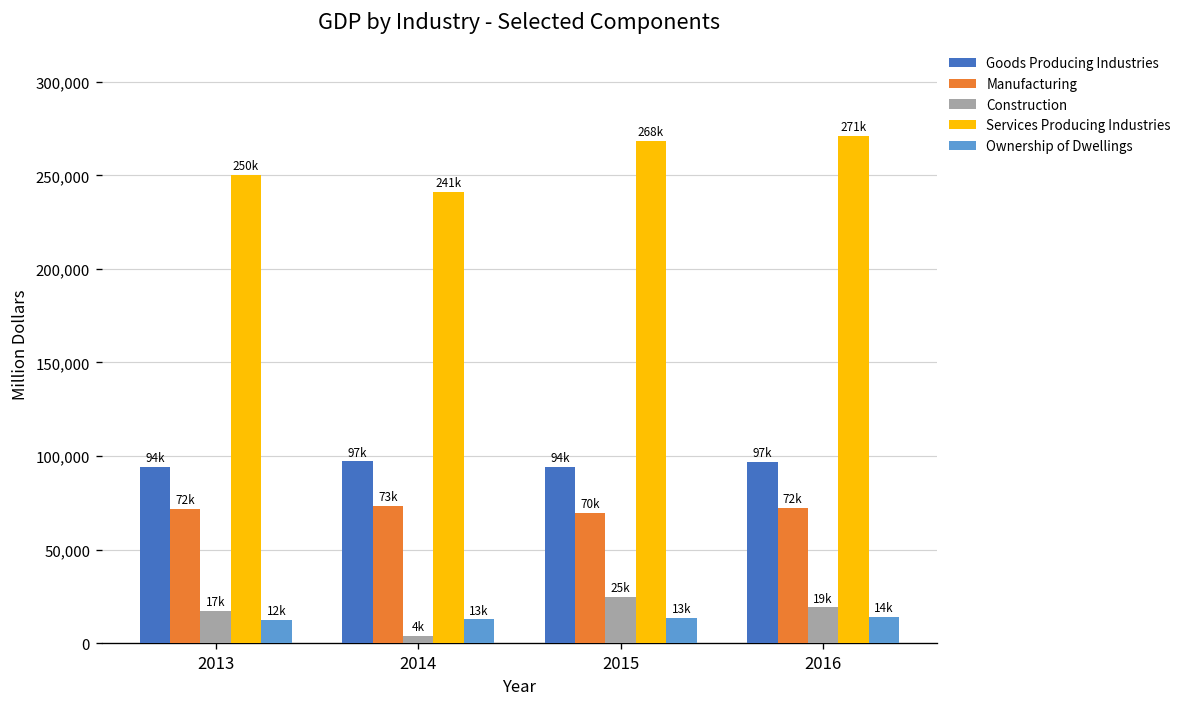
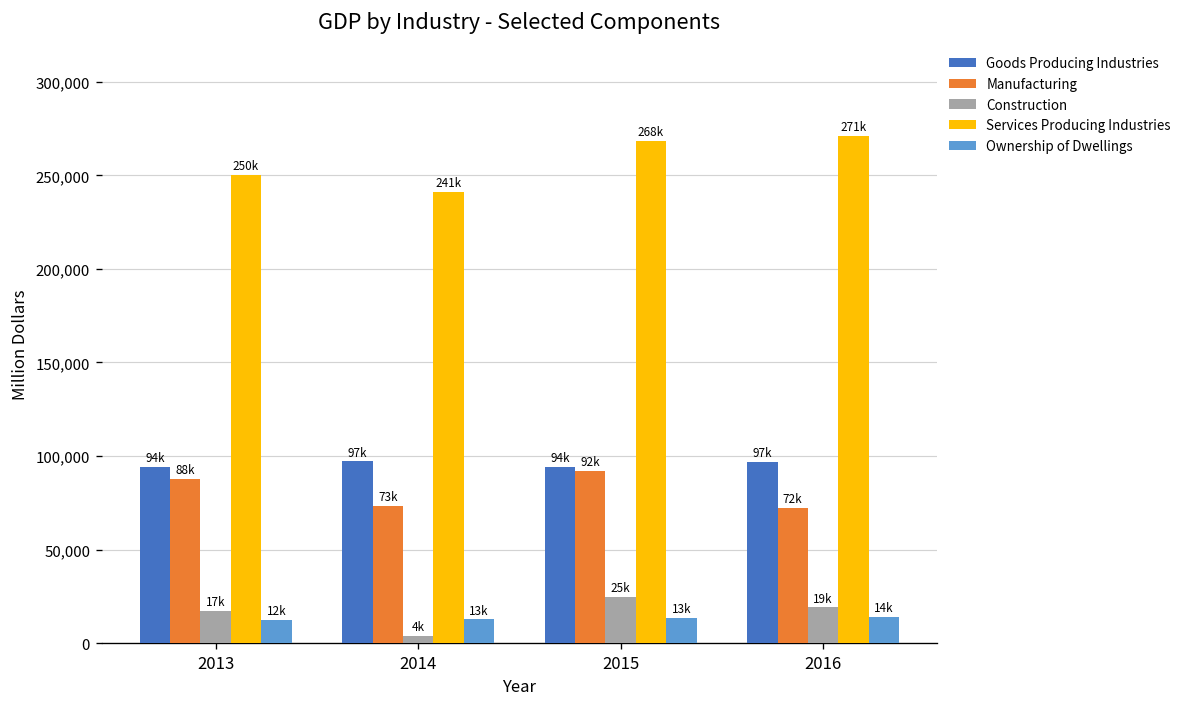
Manufacturing, 2013: 72k -> 88k
Manufacturing, 2015: 70k -> 92k
